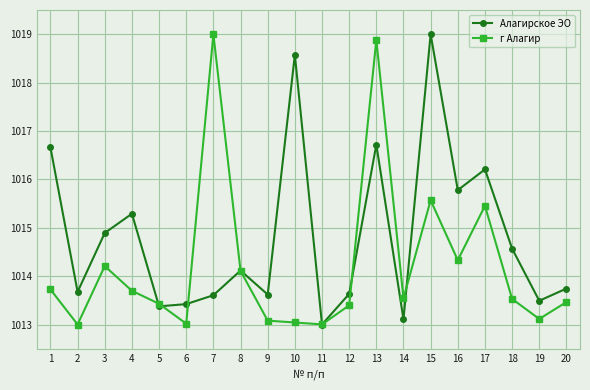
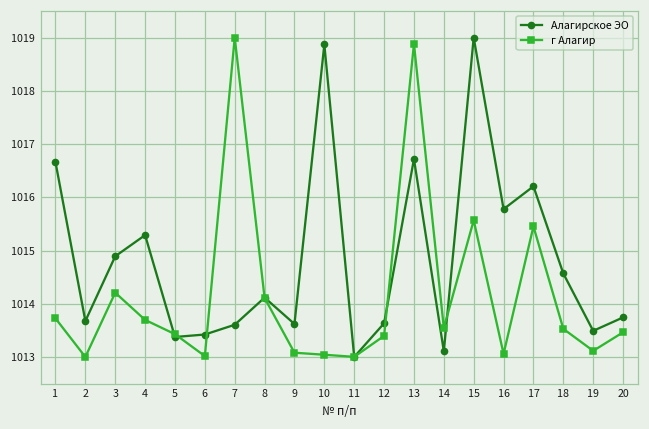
Алагирское ЭО, 10: 1018.6 -> 1018.9
г Алагир, 16: 1014.3 -> 1013.1
